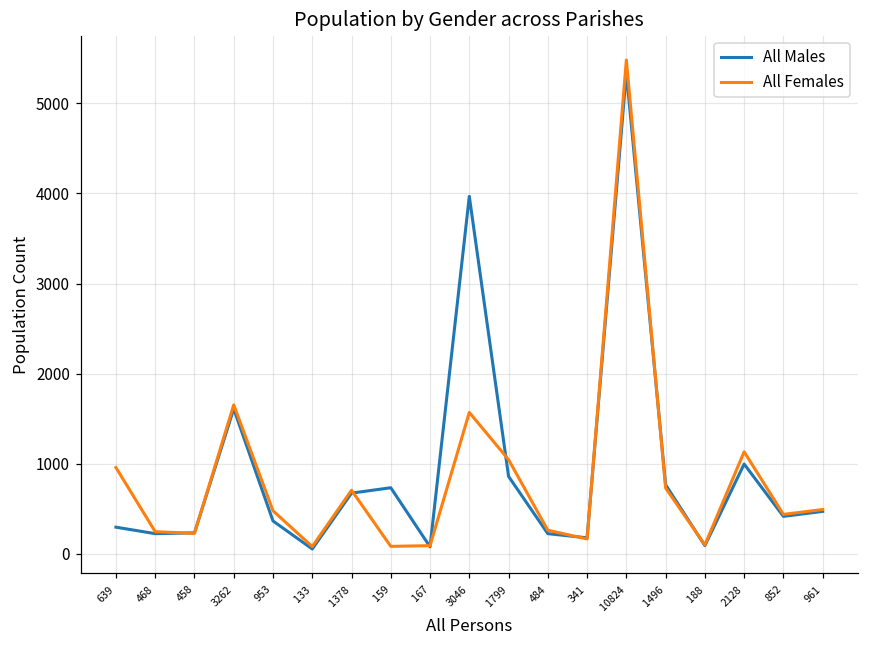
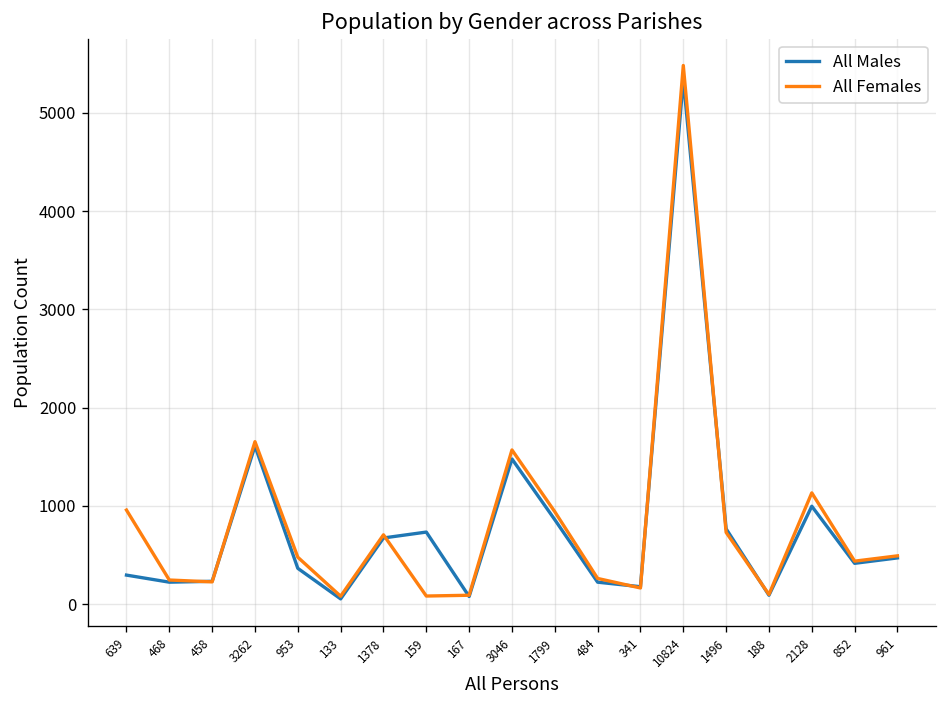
All Males, 3046: 4000 -> 1500
All Females, 1799: 1000 -> 900
